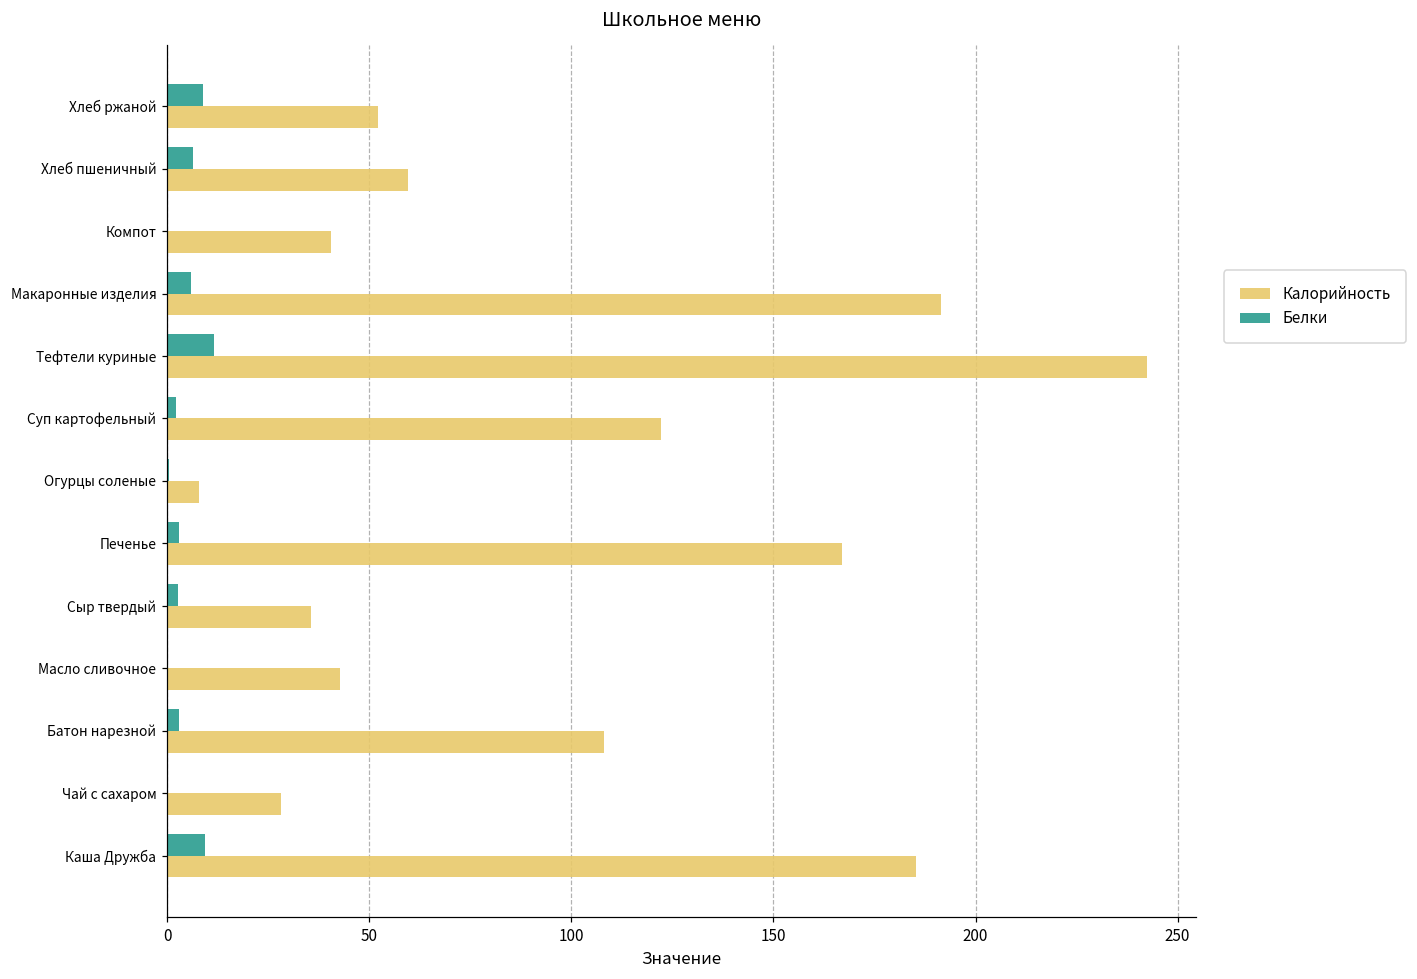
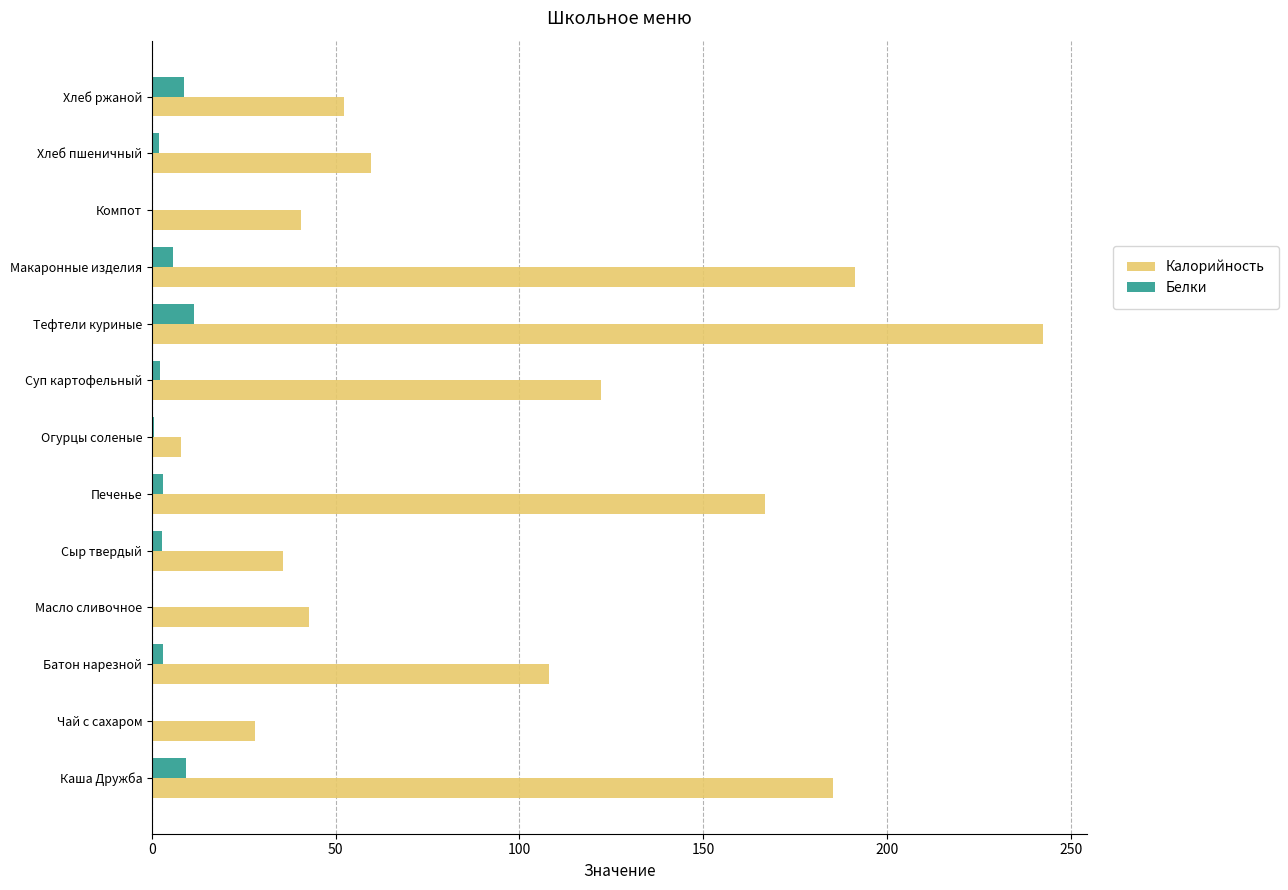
Белки, Хлеб пшеничный: 6 -> 2
